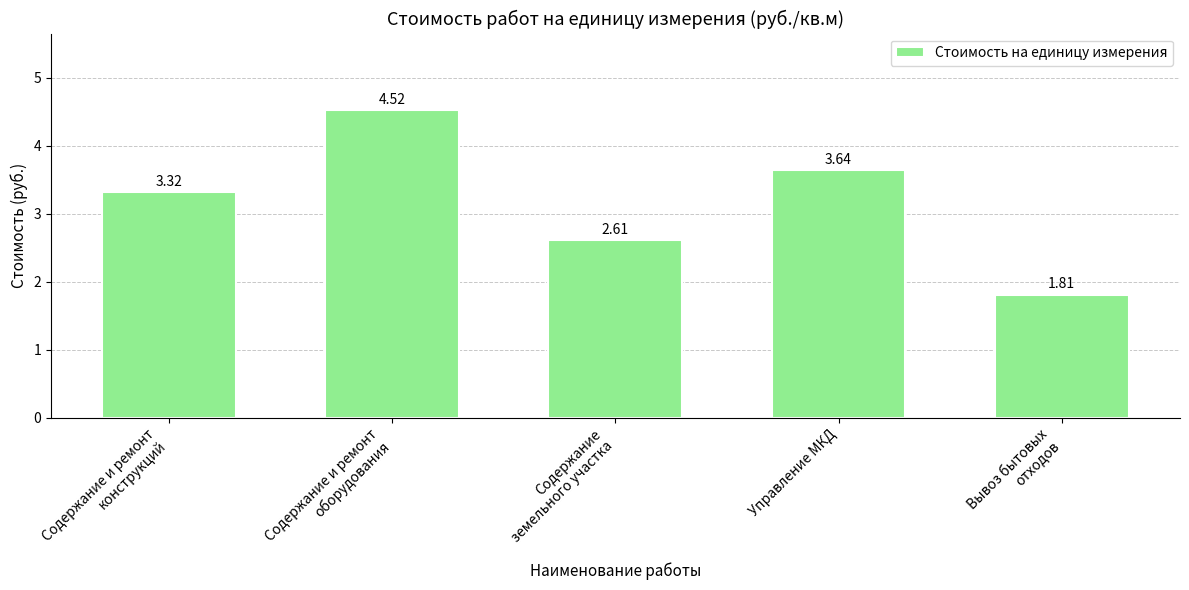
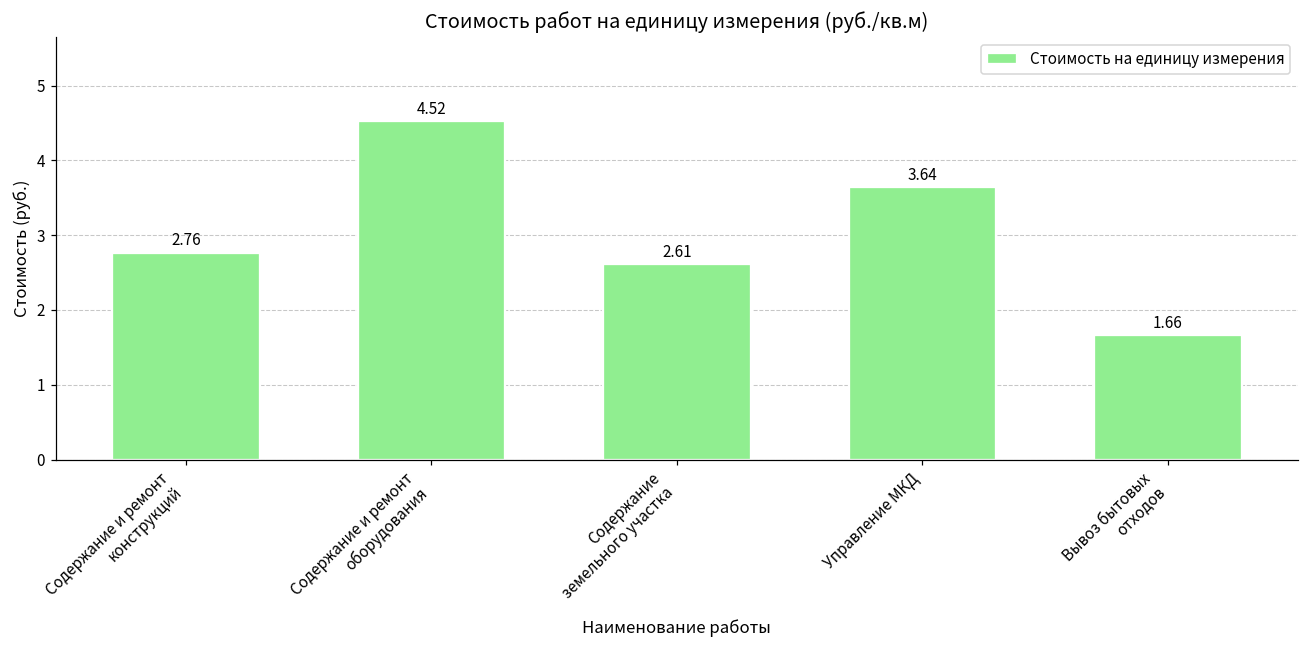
Содержание и ремонт конструкций: 3.32 -> 2.76
Вывоз бытовых отходов: 1.81 -> 1.66
